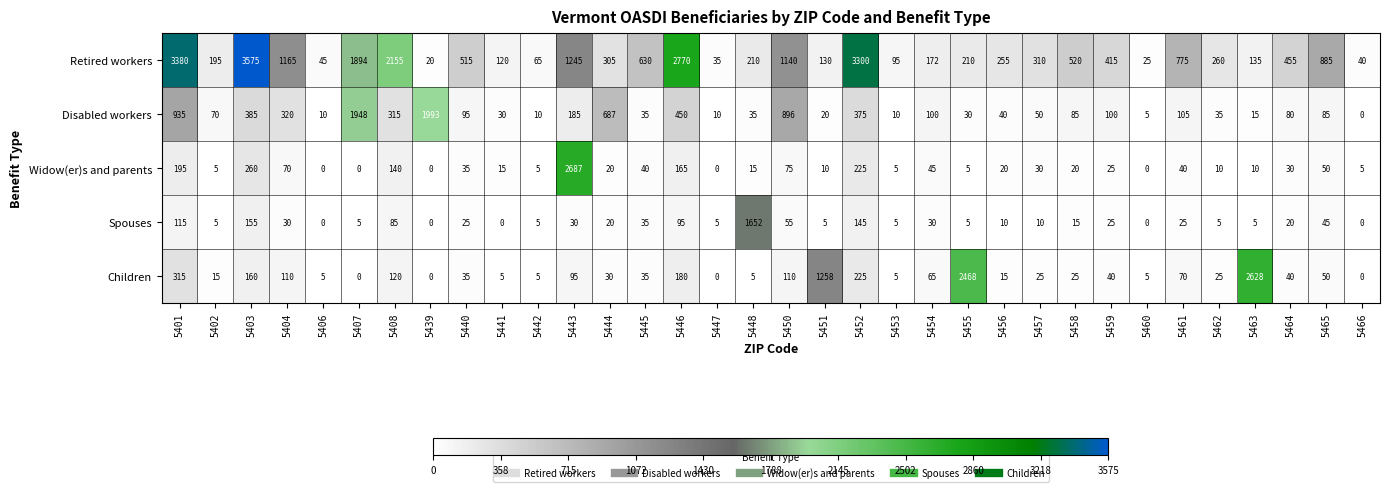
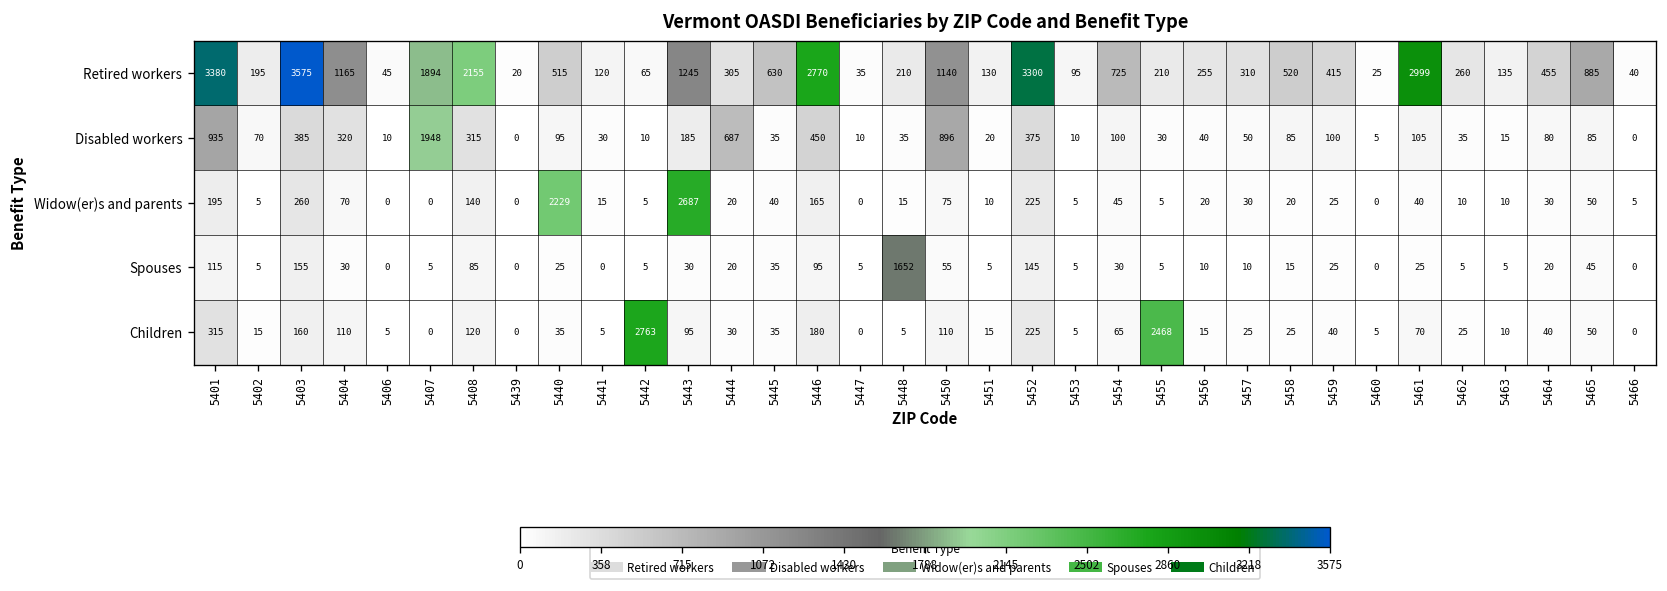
Retired workers, 5454: 172 -> 725
Retired workers, 5461: 775 -> 2999
Disabled workers, 5439: 1993 -> 0
Widow(er)s and parents, 5440: 35 -> 2229
Children, 5442: 5 -> 2763
Children, 5451: 1258 -> 15
Children, 5463: 2628 -> 10
